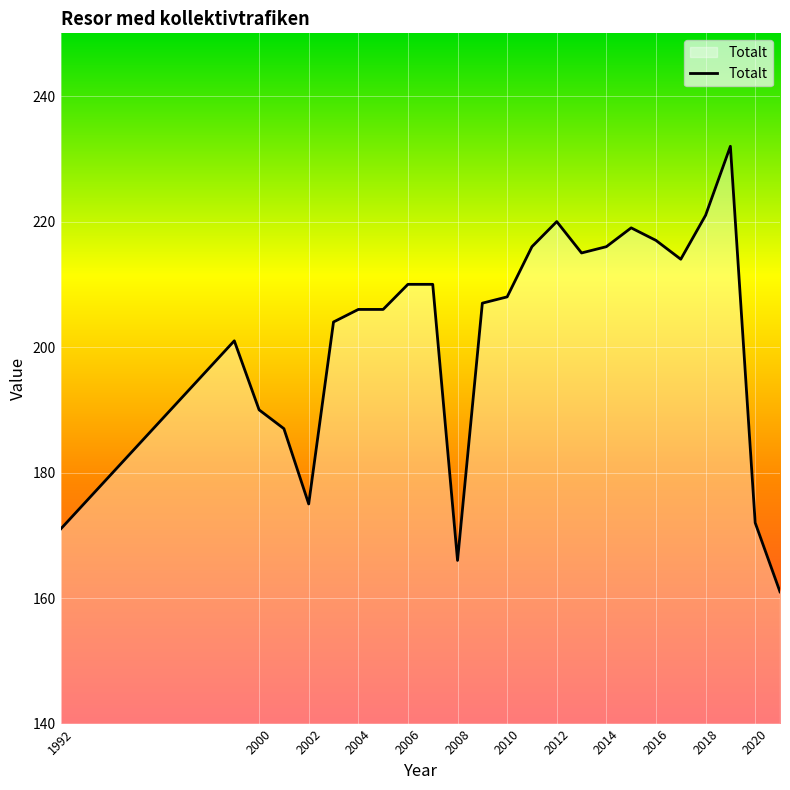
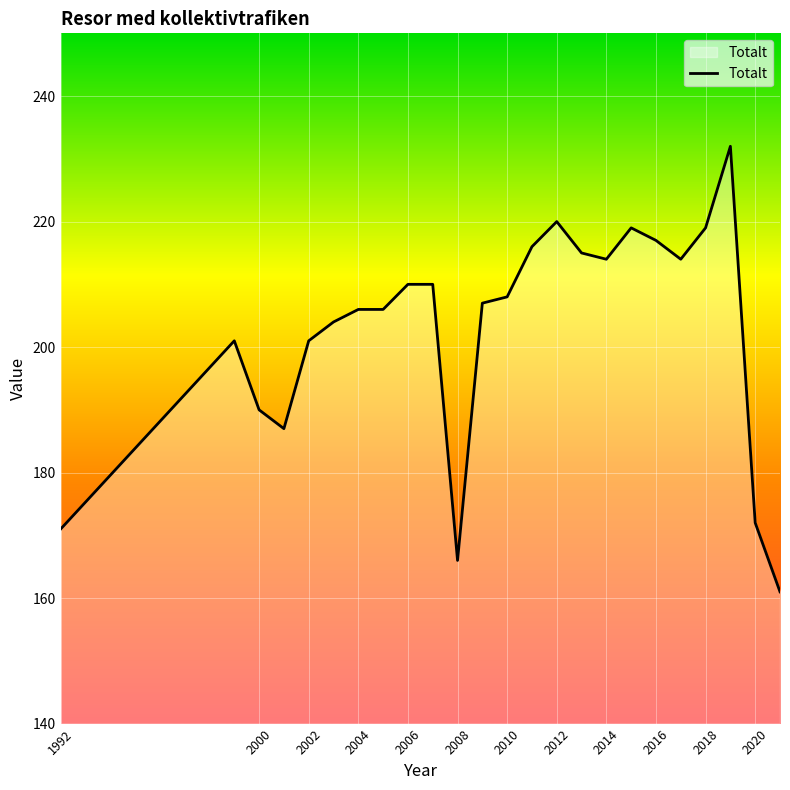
2002: 175 -> 201
2014: 216 -> 214
2018: 221 -> 219
